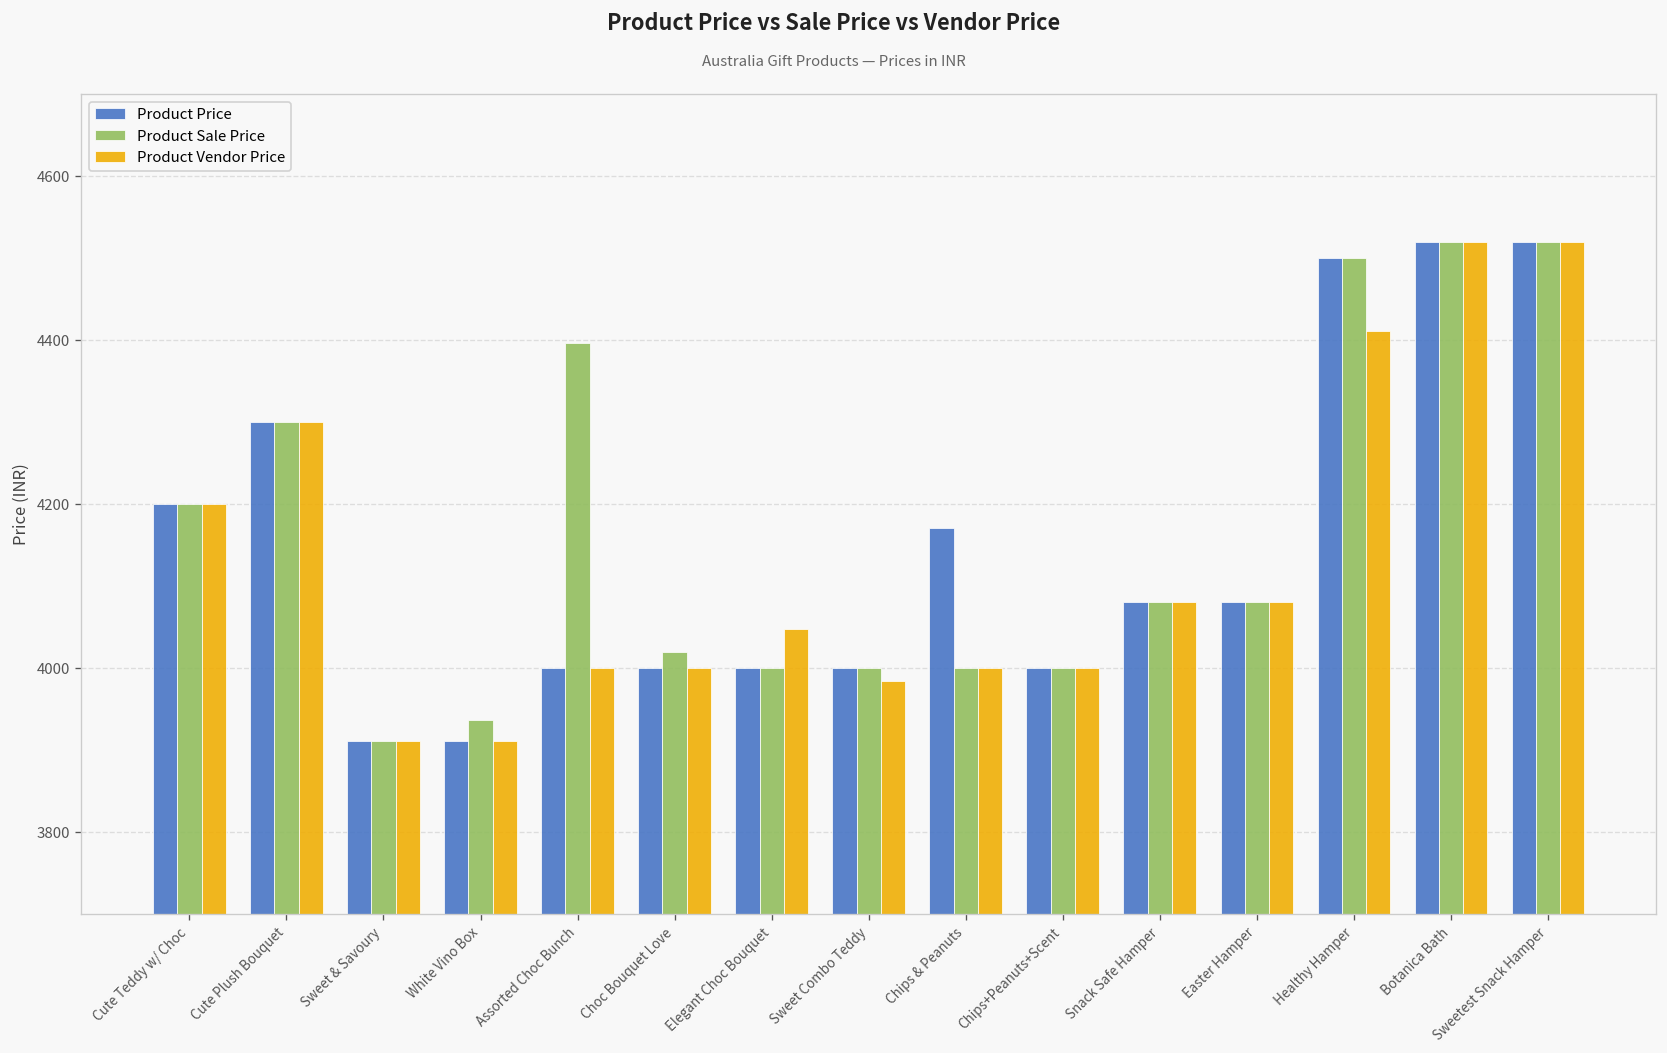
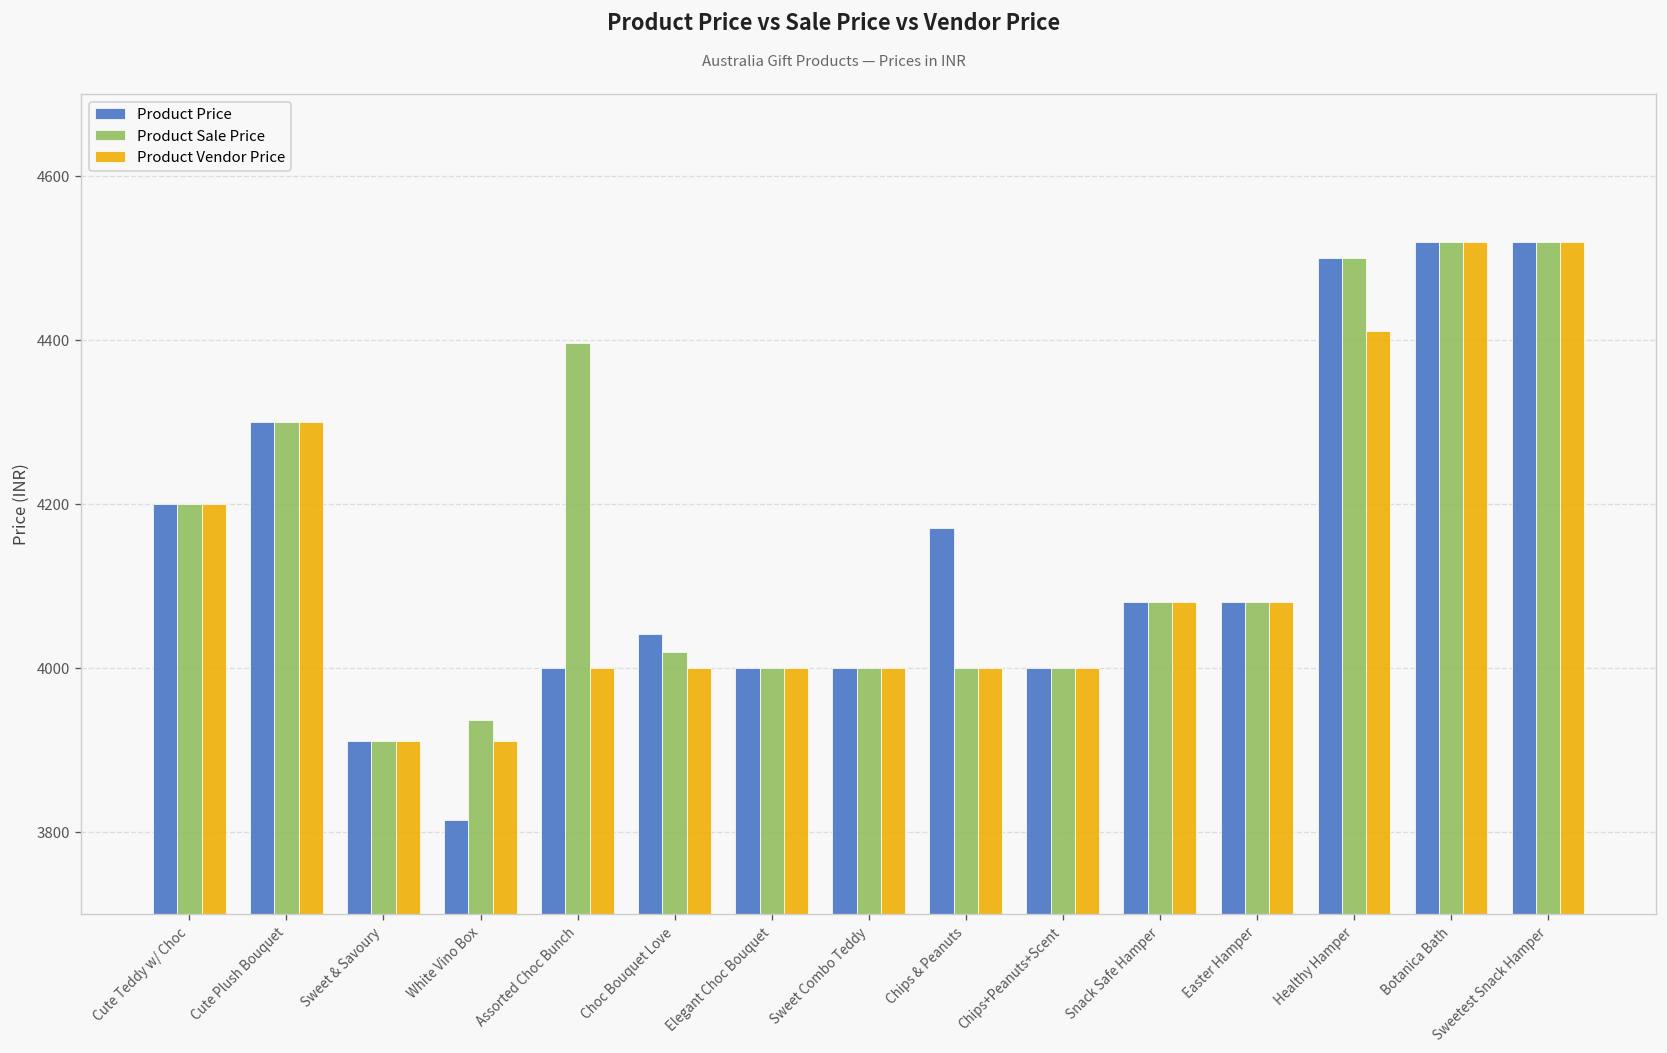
Product Price, White Vino Box: 3910 -> 3810
Product Price, Choc Bouquet Love: 4000 -> 4040
Product Vendor Price, Elegant Choc Bouquet: 4050 -> 4000
Product Vendor Price, Sweet Combo Teddy: 3980 -> 4000
